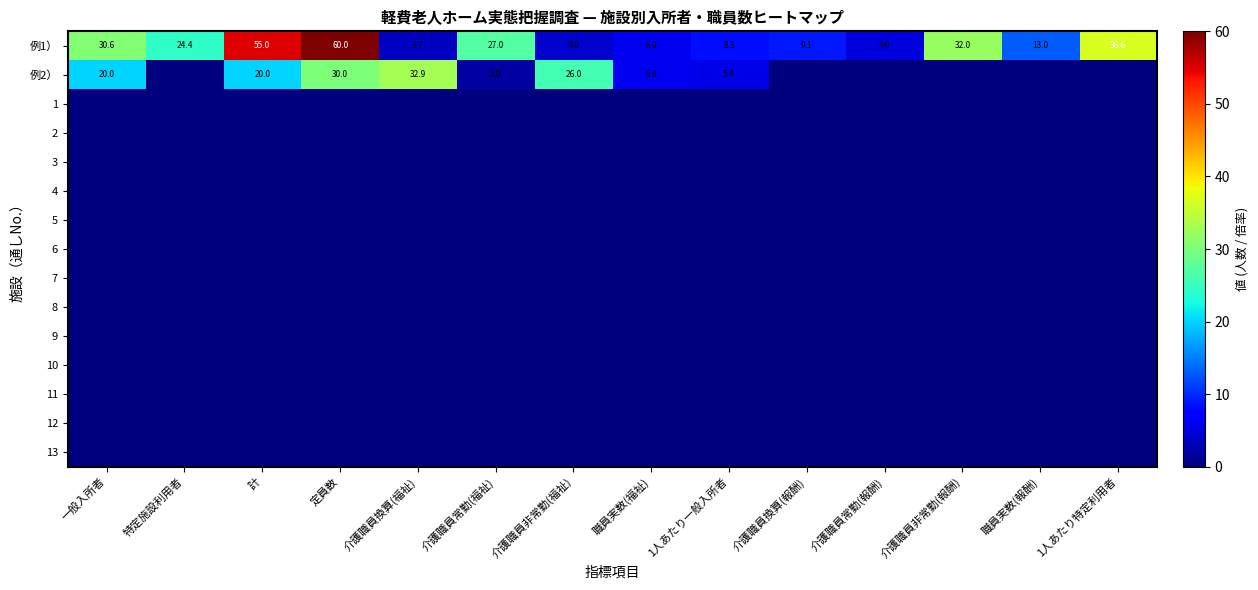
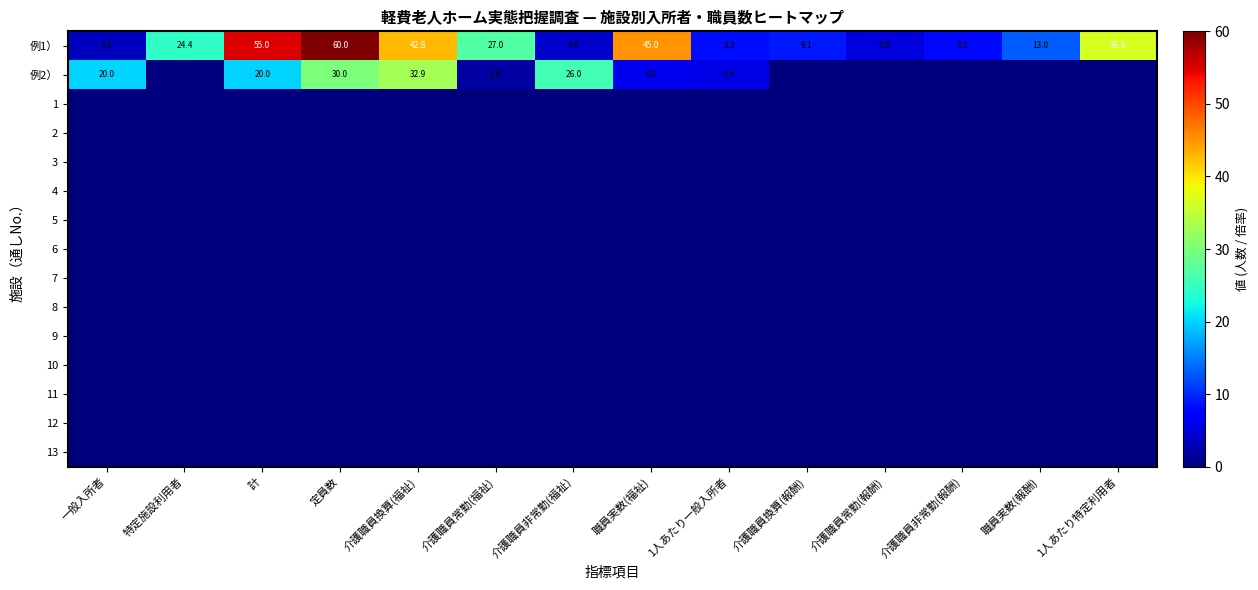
例1）, 一般入所者: 30.6 -> 3.3
例1）, 介護職員換算(福祉): 3.7 -> 42.8
例1）, 職員実数(福祉): 6.0 -> 45.0
例1）, 介護職員非常勤(報酬): 32.0 -> 8.0
